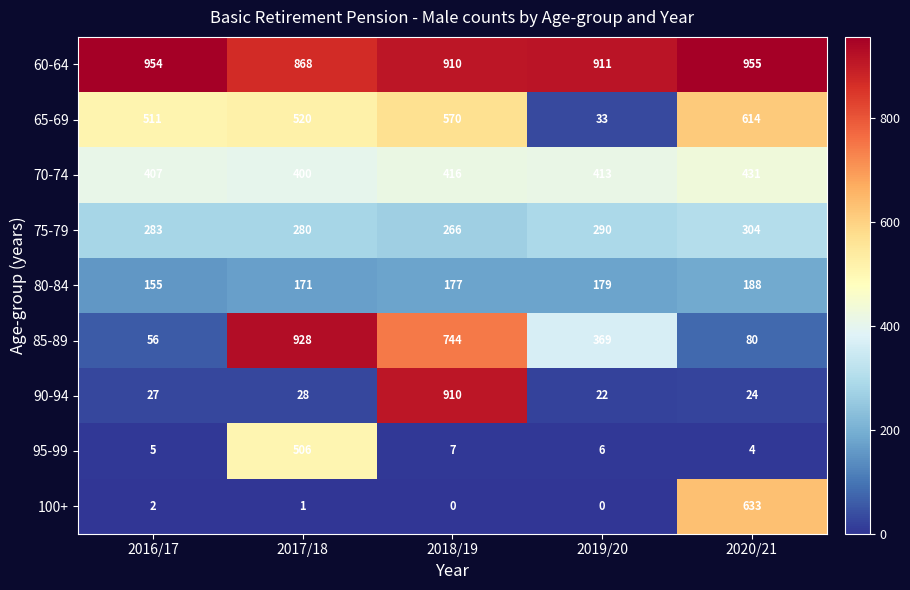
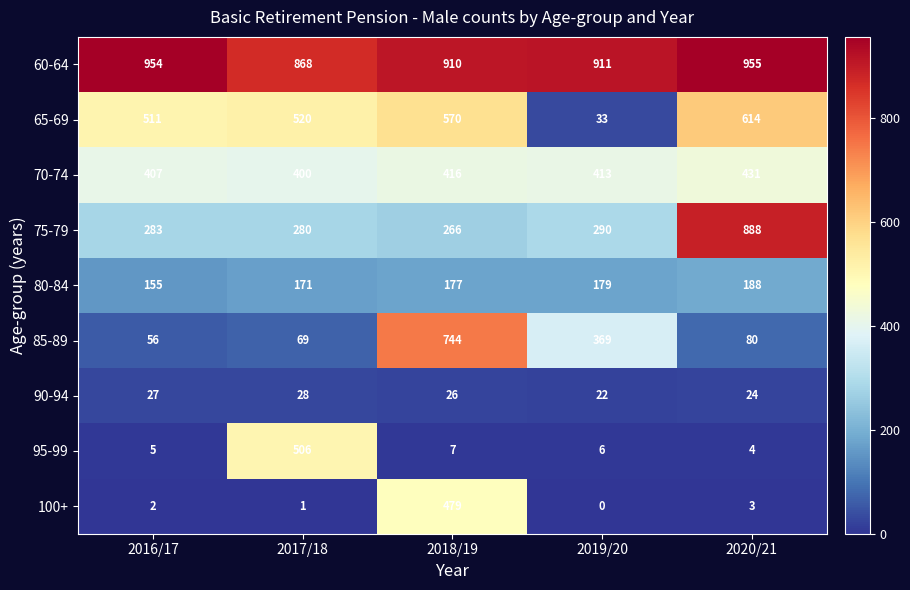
75-79, 2020/21: 304 -> 888
85-89, 2017/18: 928 -> 69
90-94, 2018/19: 910 -> 26
100+, 2018/19: 0 -> 479
100+, 2020/21: 633 -> 3
